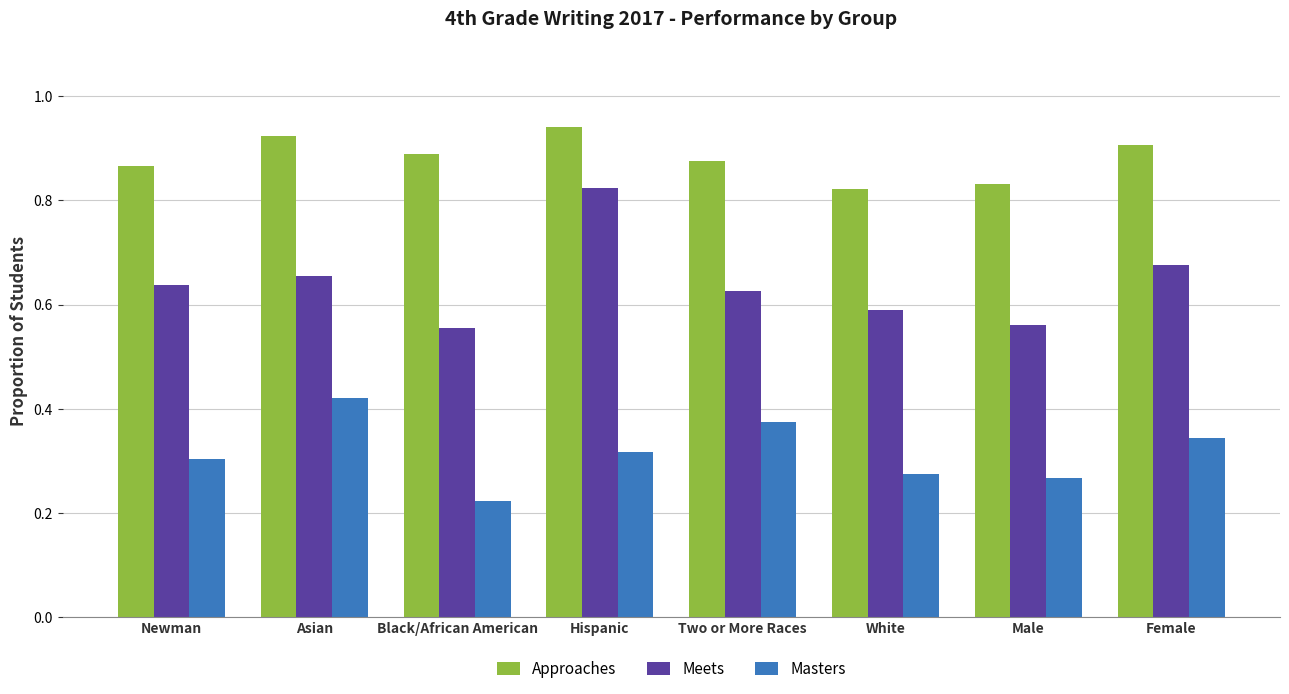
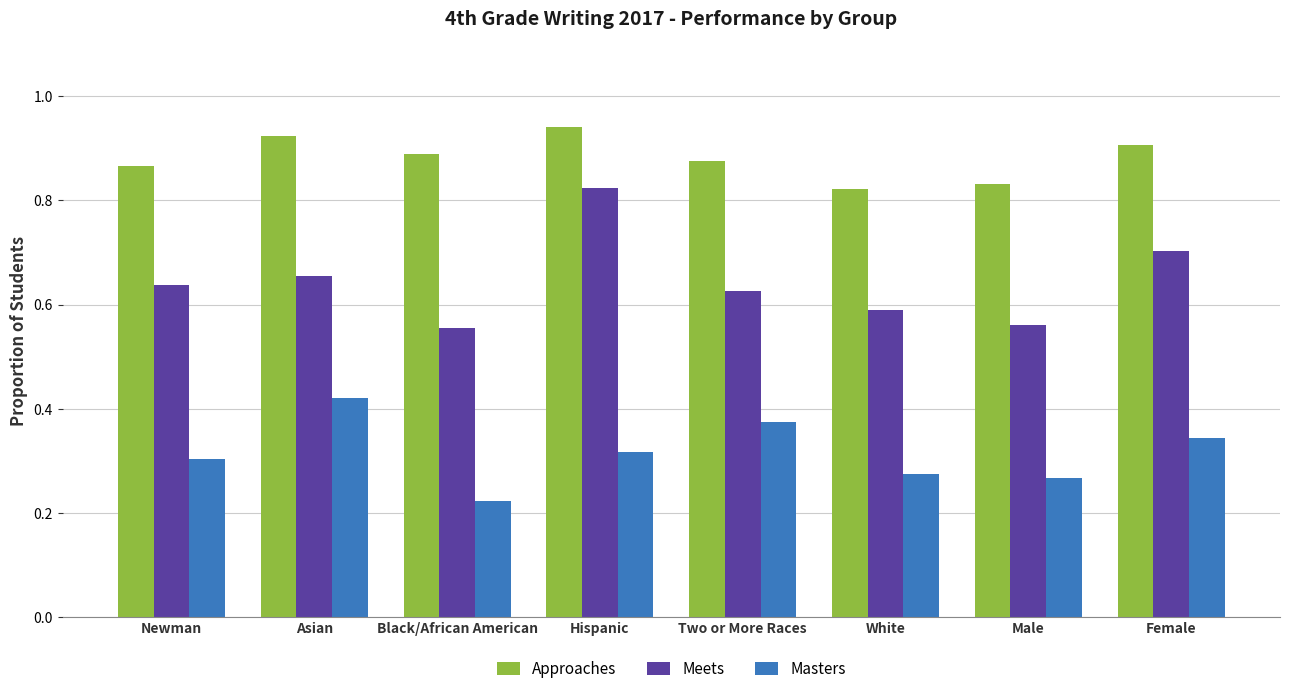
Meets, Female: 0.68 -> 0.70
